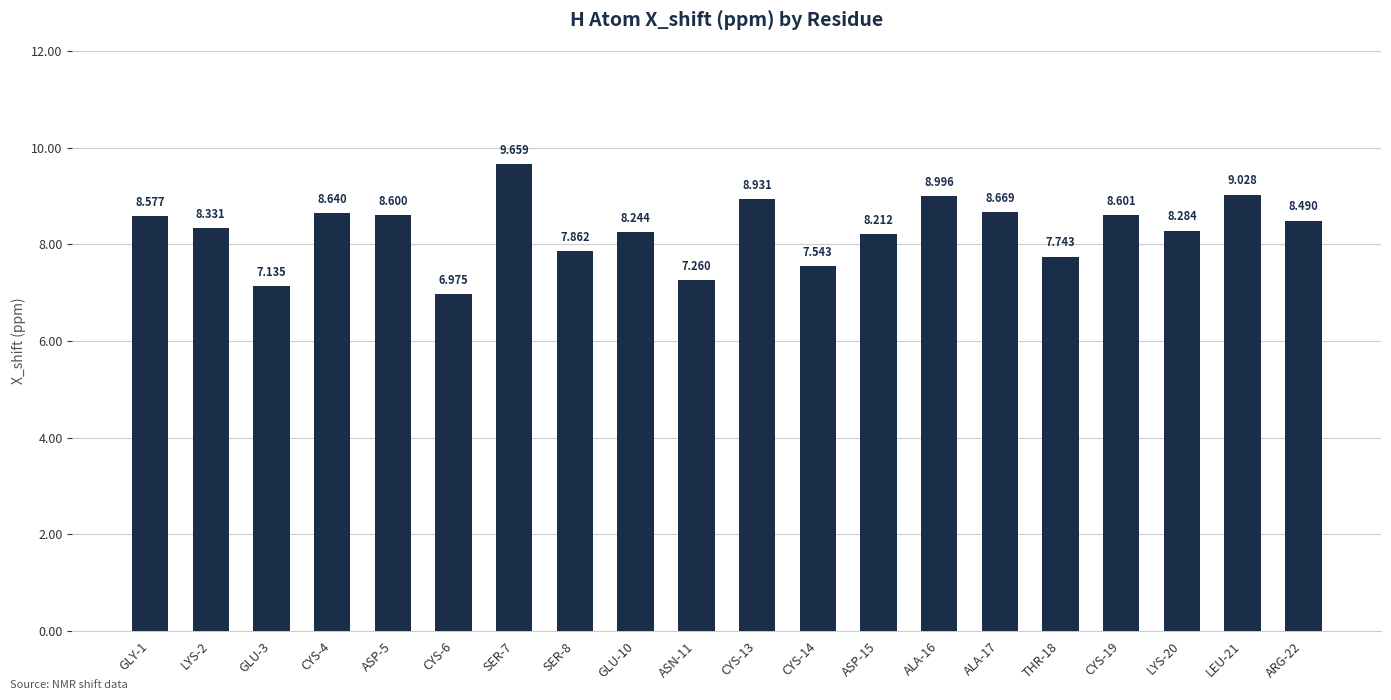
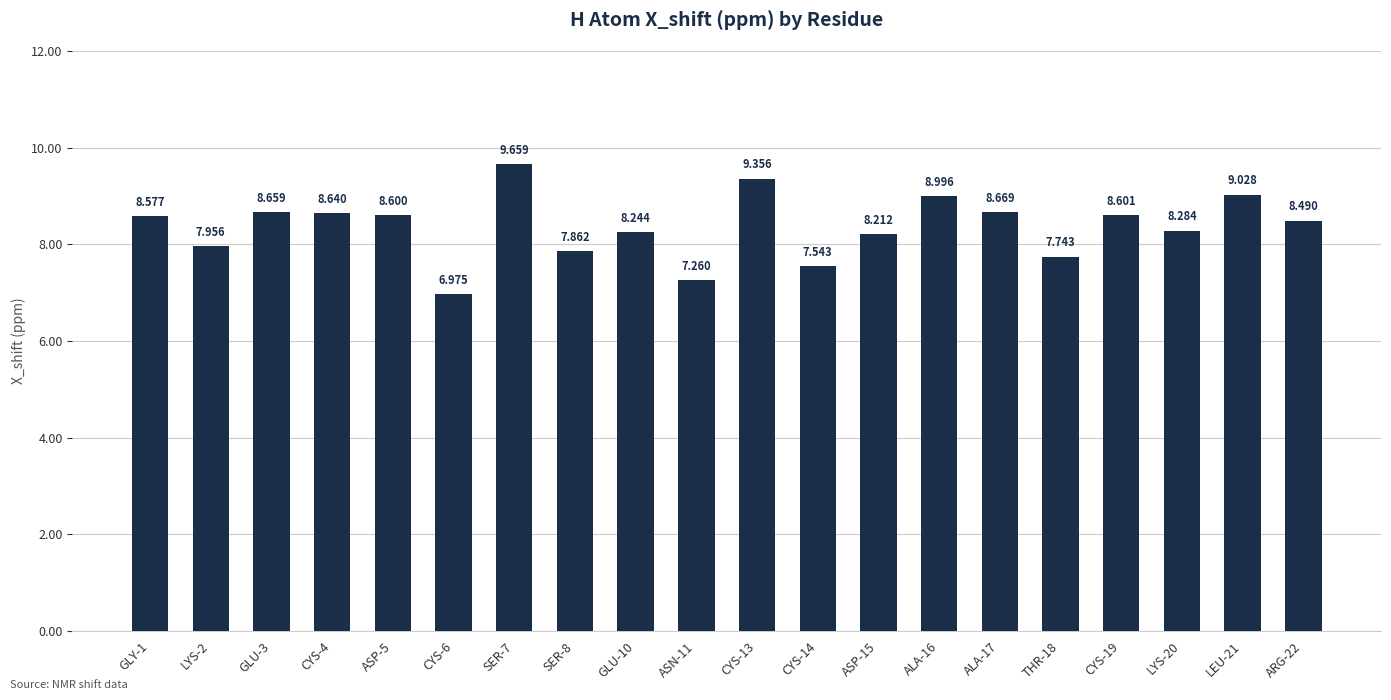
LYS-2: 8.331 -> 7.956
GLU-3: 7.135 -> 8.659
CYS-13: 8.931 -> 9.356
